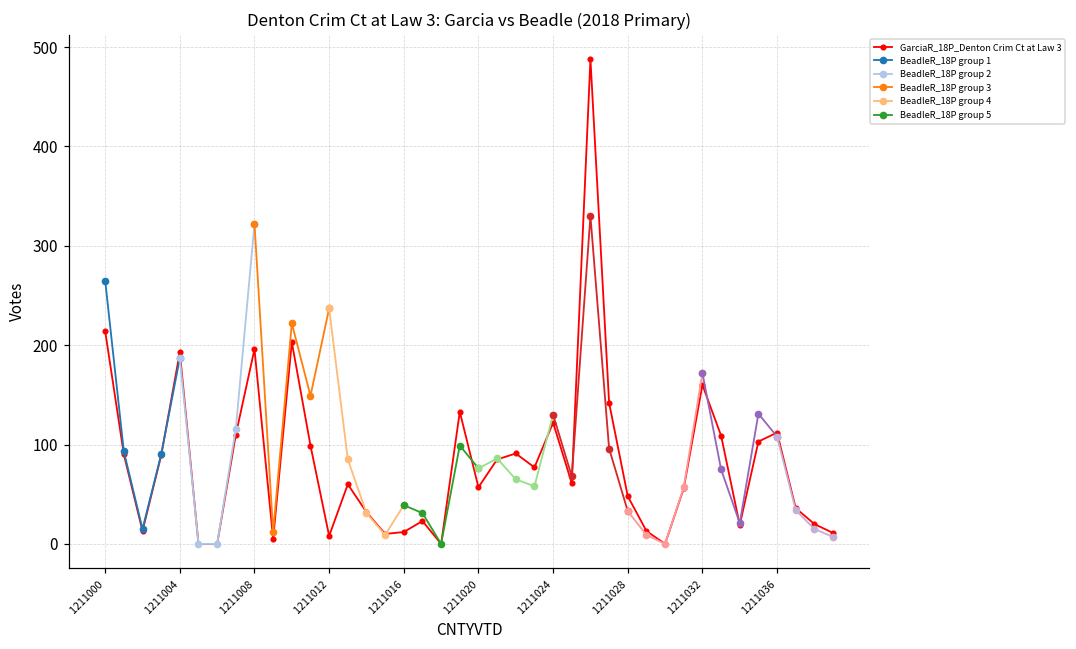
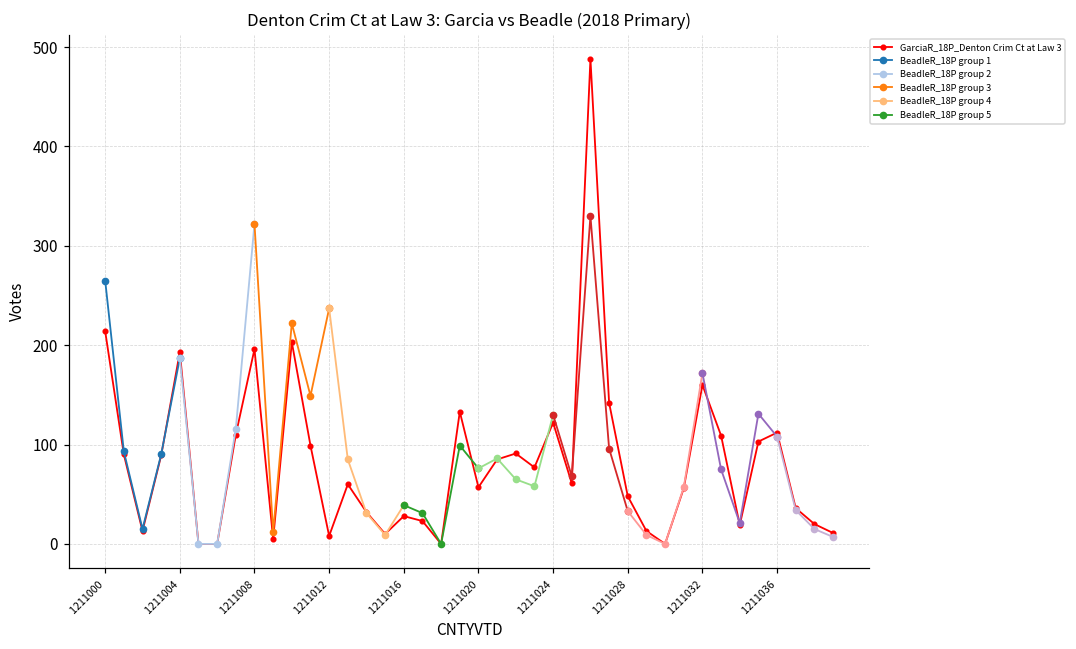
GarciaR_18P_Denton Crim Ct at Law 3, 1211016: 10 -> 30
